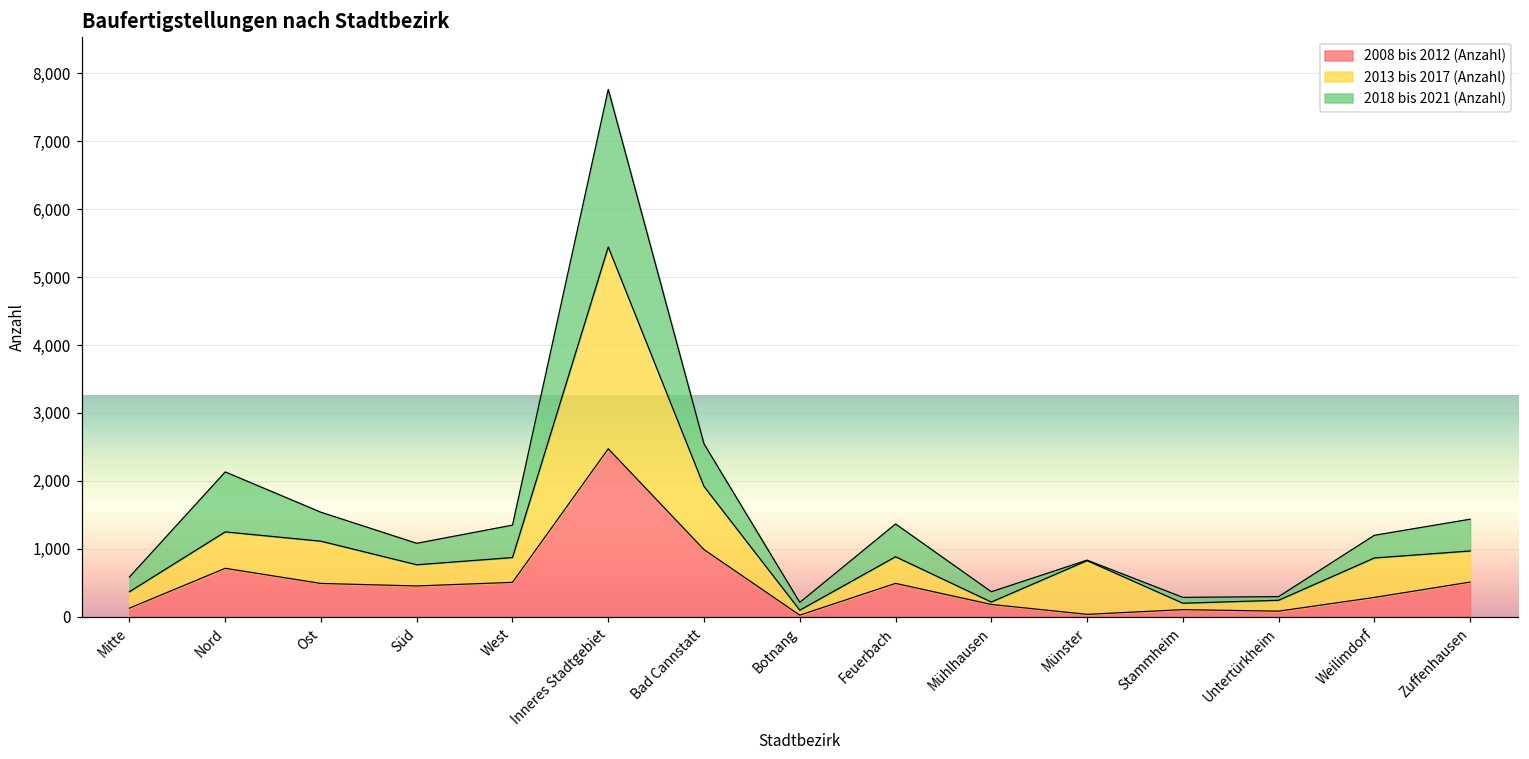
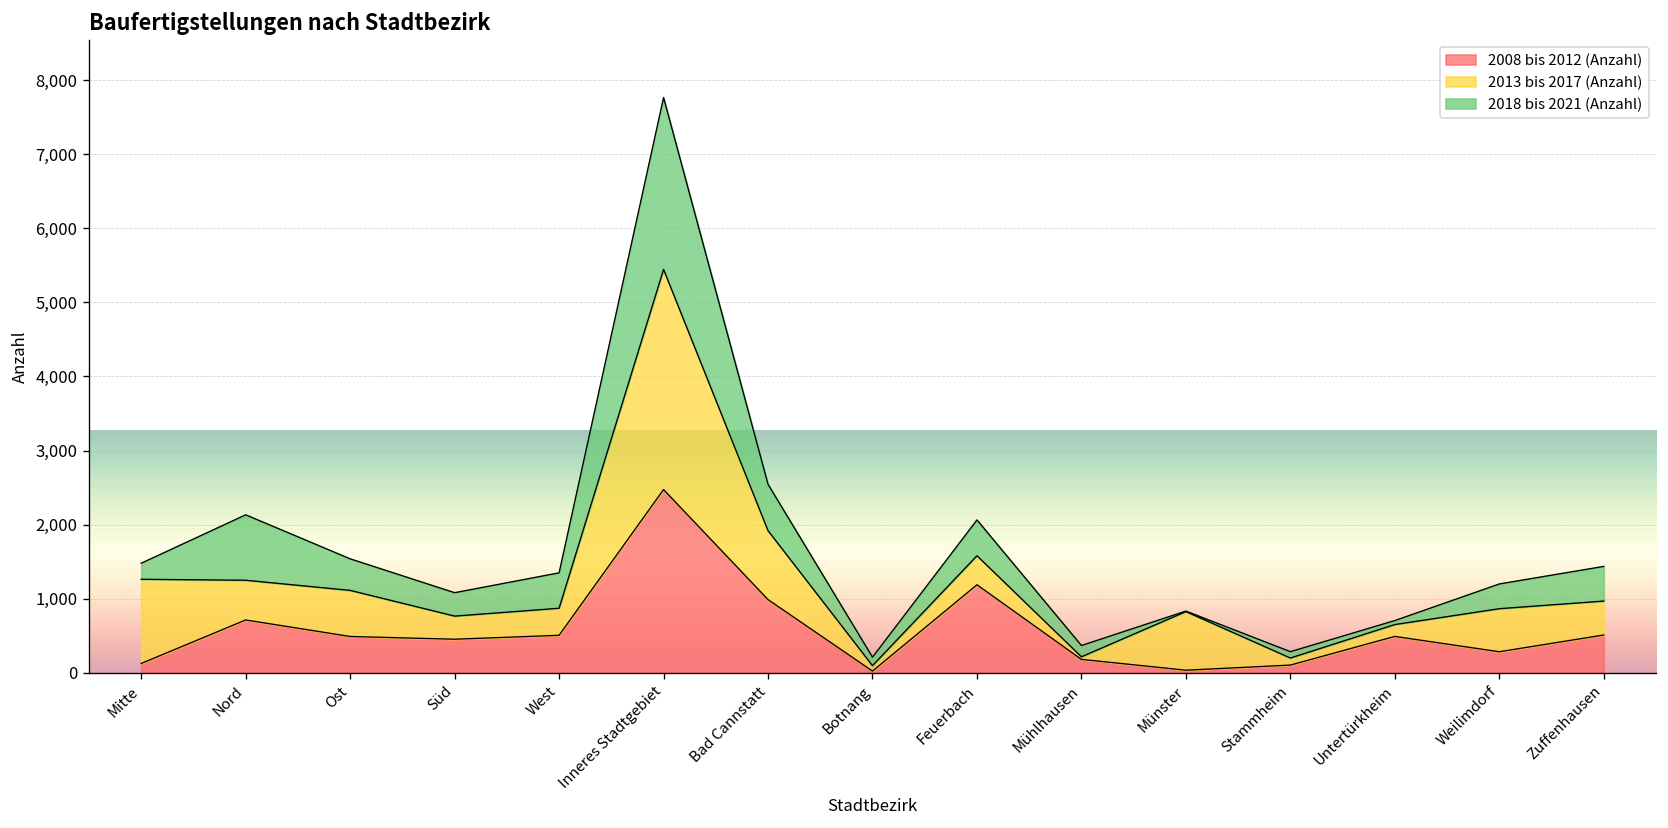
2013 bis 2017 (Anzahl), Mitte: 200 -> 1,100
2008 bis 2012 (Anzahl), Feuerbach: 500 -> 1,200
2008 bis 2012 (Anzahl), Untertürkheim: 100 -> 500
